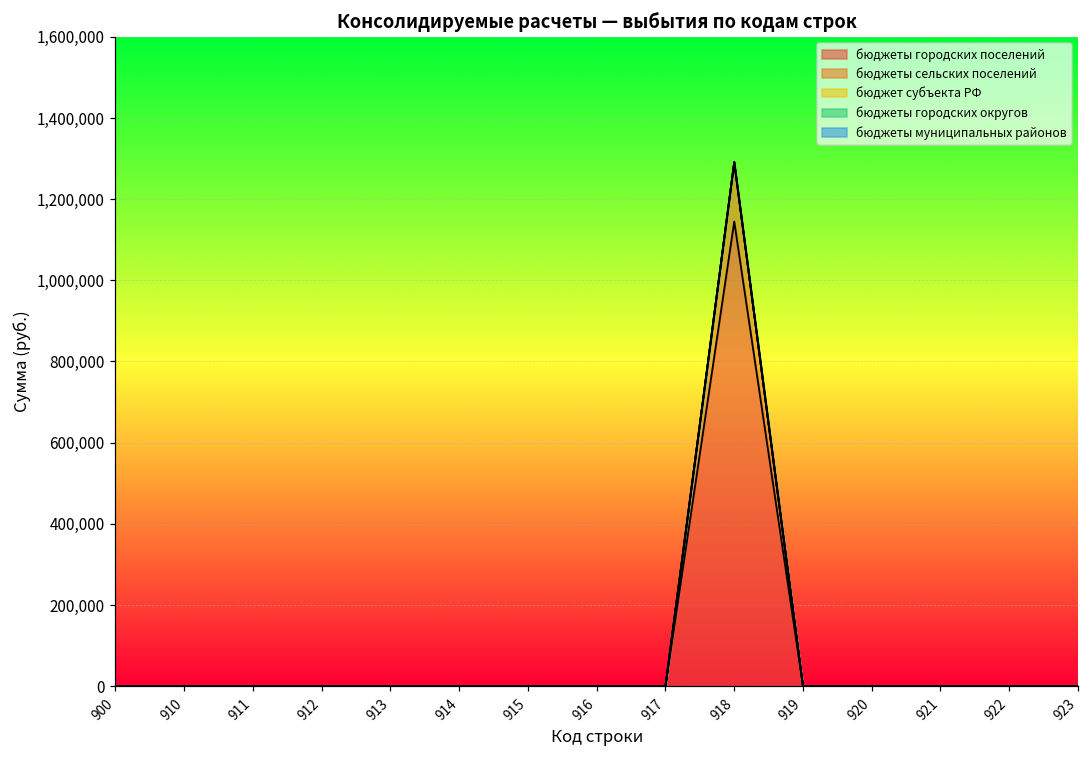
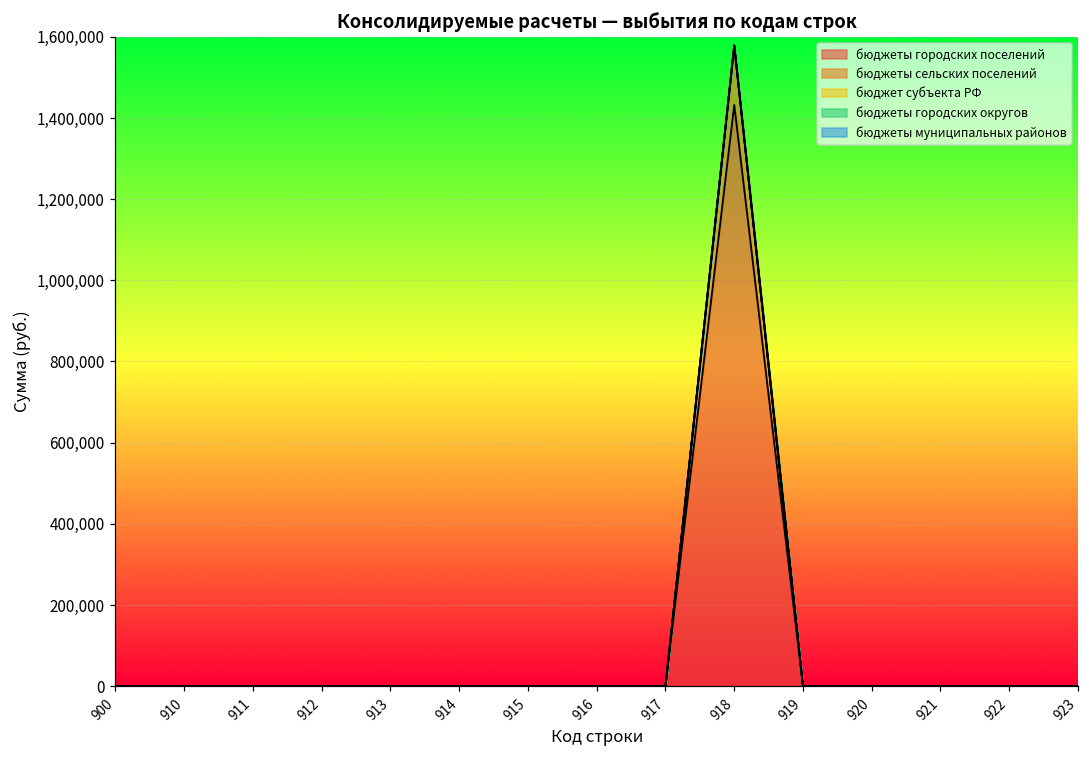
бюджеты городских поселений, 918: 1,140,000 -> 1,430,000
